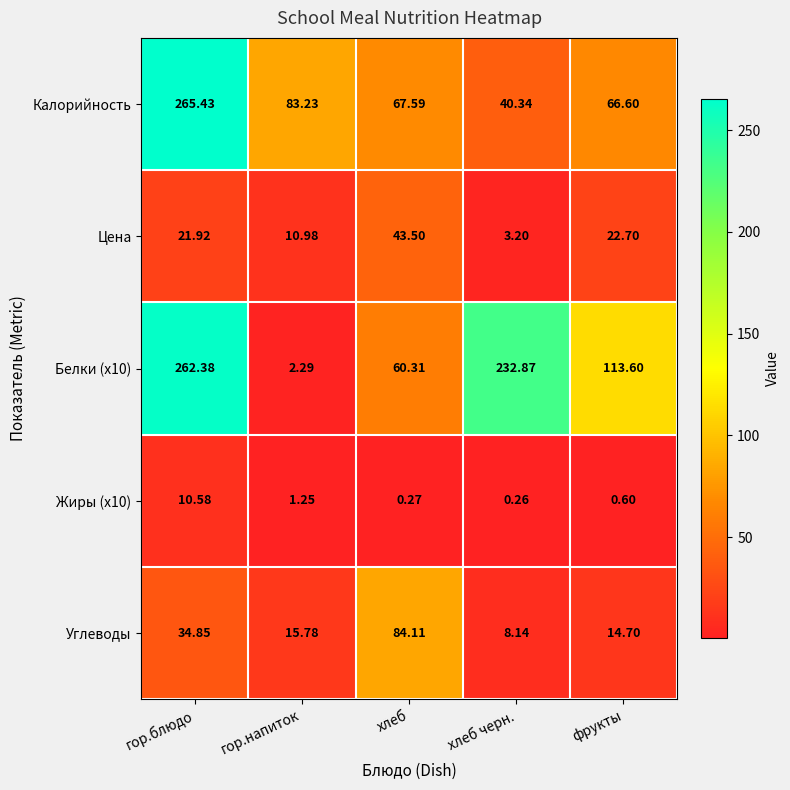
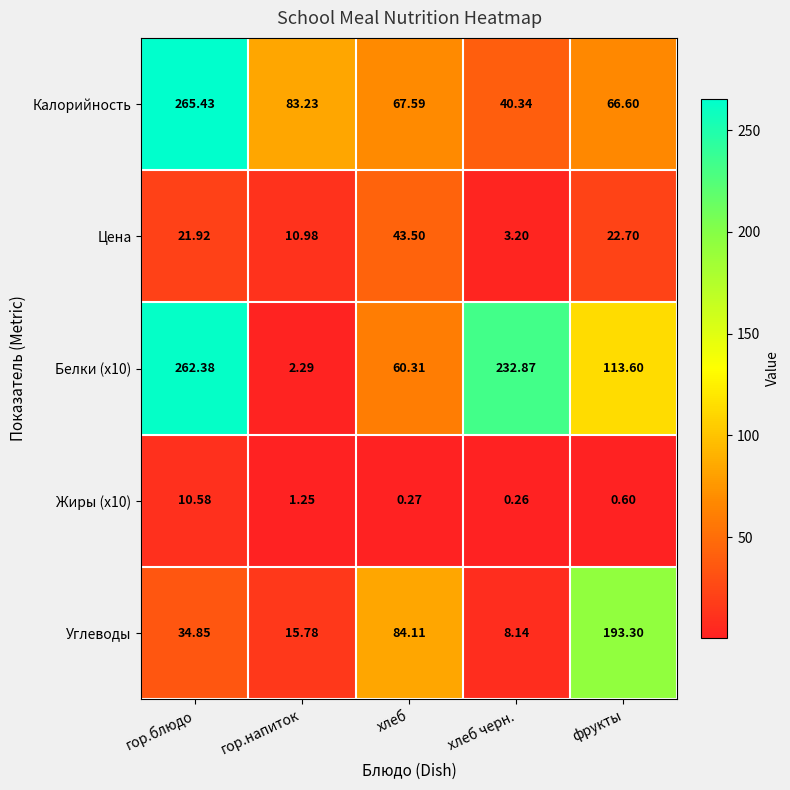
Углеводы, фрукты: 14.70 -> 193.30
